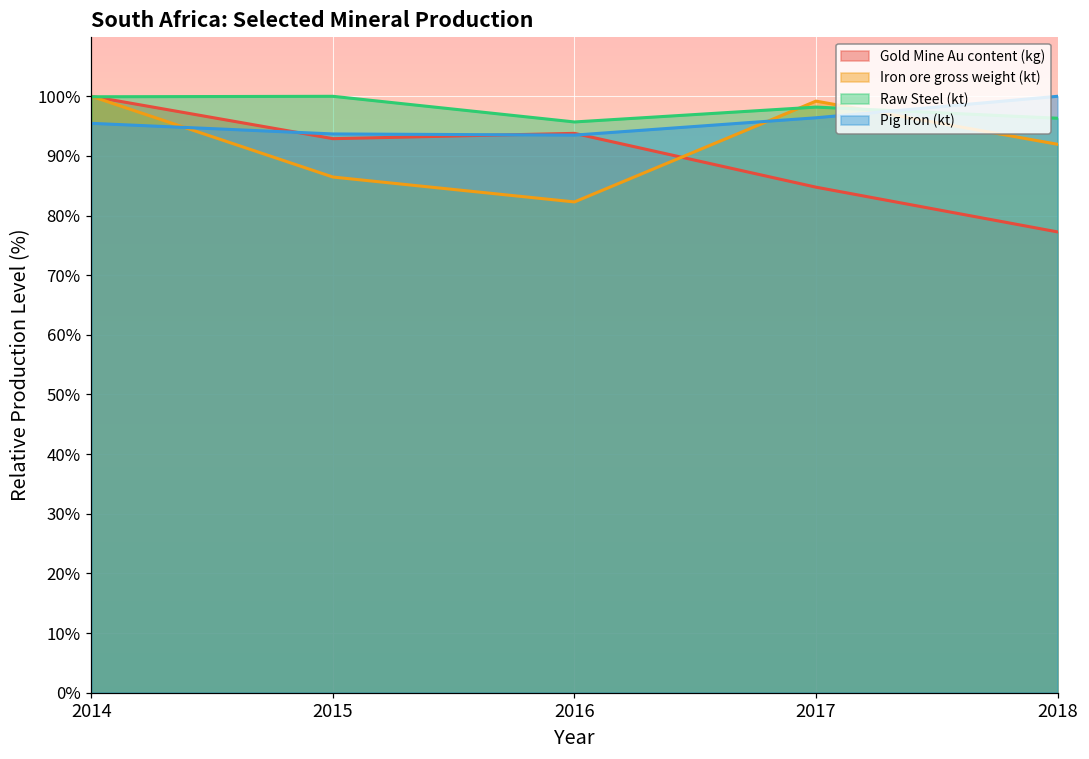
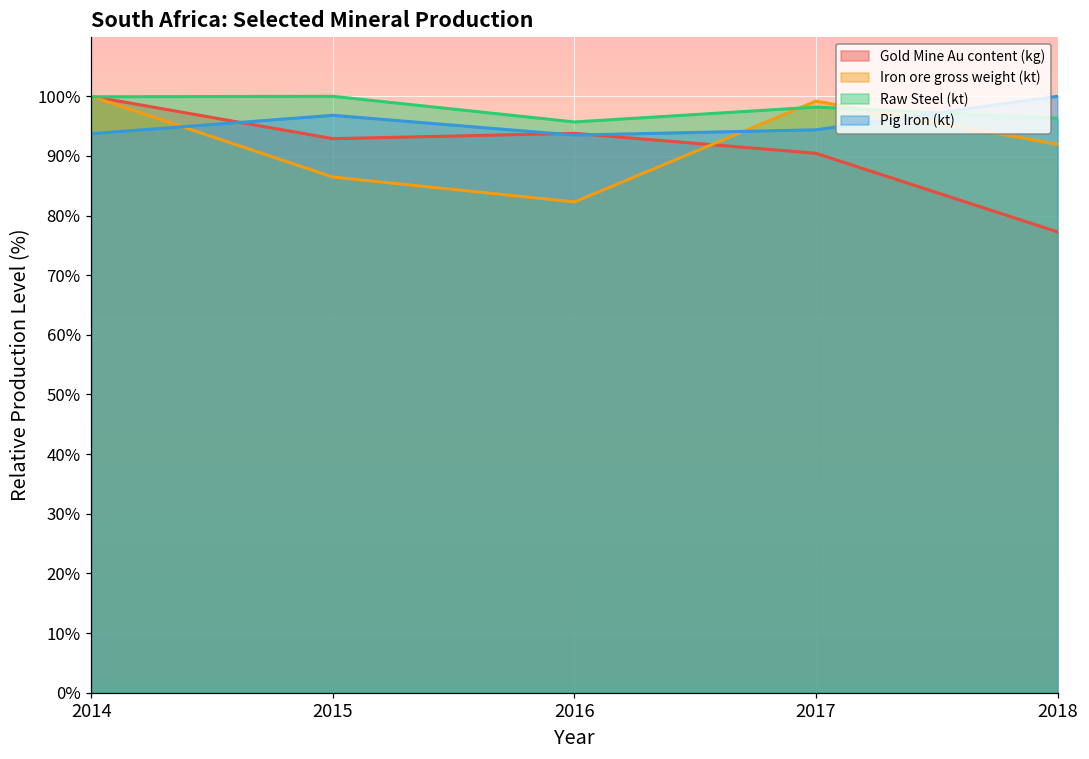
Pig Iron (kt), 2014: 95% -> 94%
Pig Iron (kt), 2015: 94% -> 97%
Gold Mine Au content (kg), 2017: 85% -> 90%
Pig Iron (kt), 2017: 96% -> 94%
